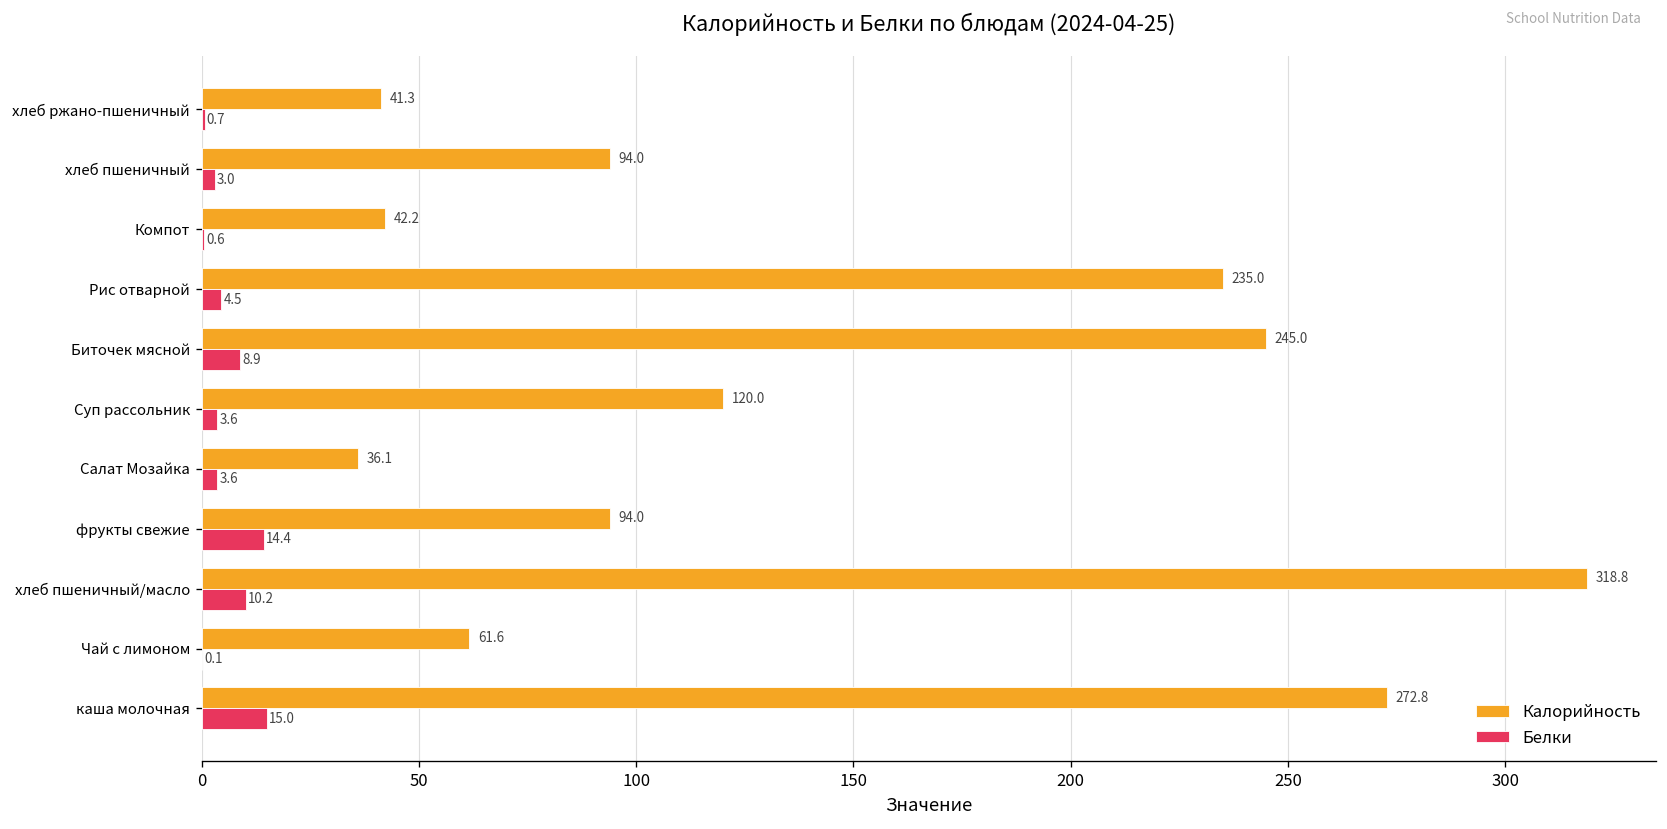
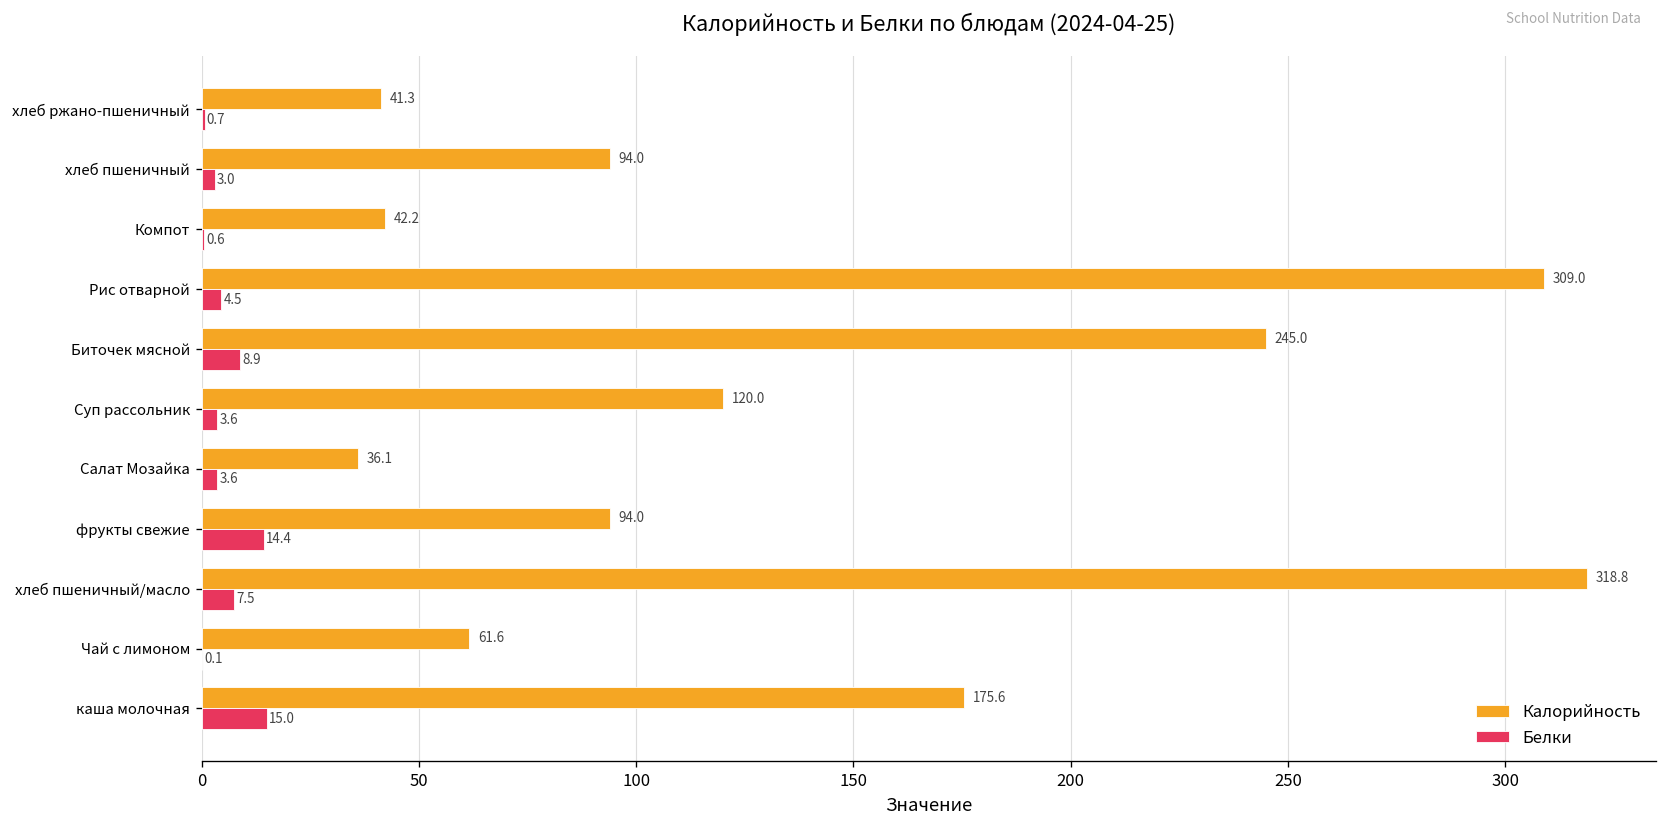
Калорийность, Рис отварной: 235.0 -> 309.0
Белки, хлеб пшеничный/масло: 10.2 -> 7.5
Калорийность, каша молочная: 272.8 -> 175.6
